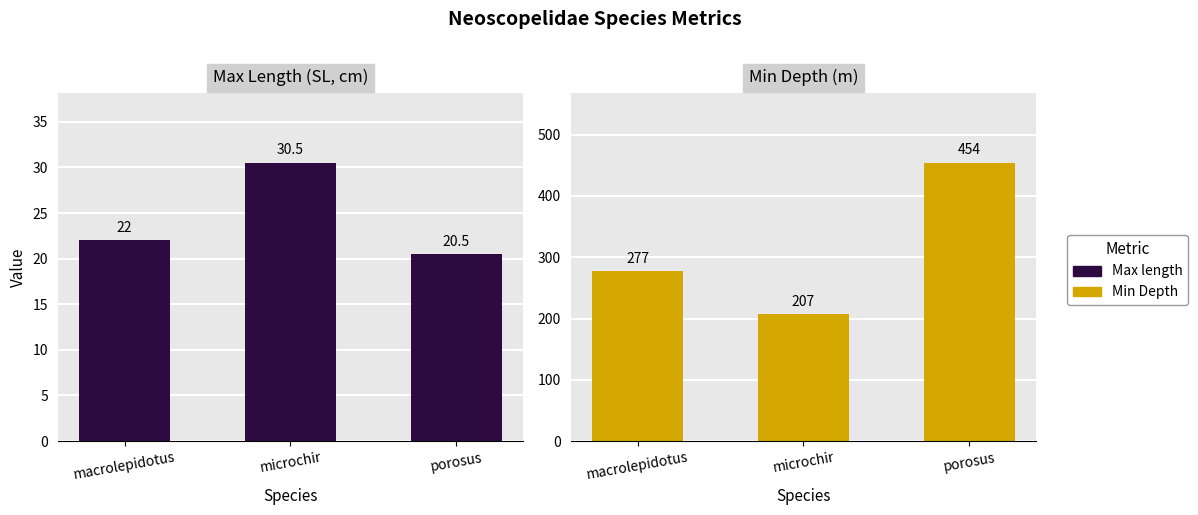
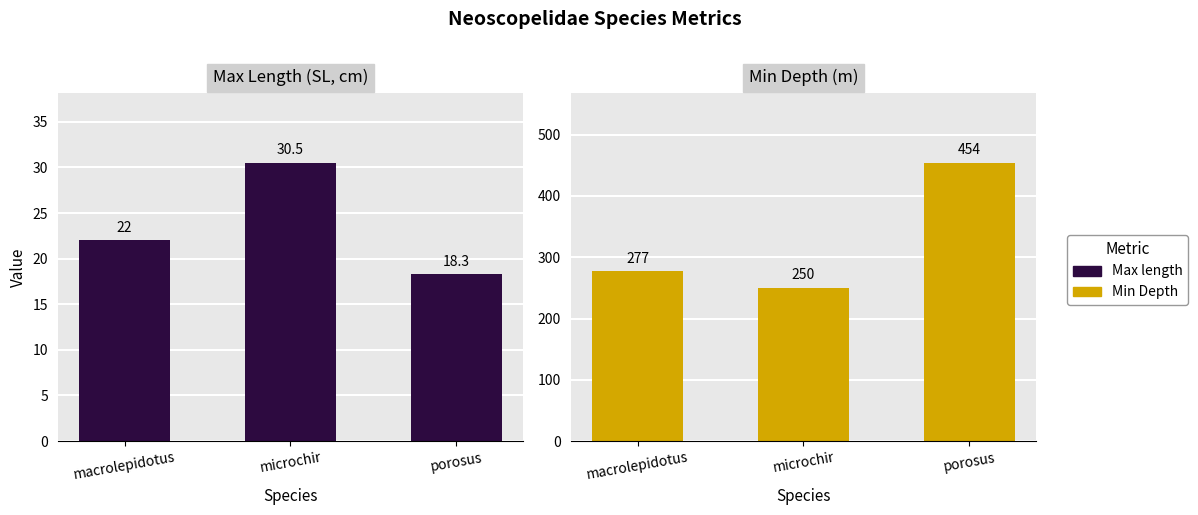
Max Length (SL, cm), porosus: 20.5 -> 18.3
Min Depth (m), microchir: 207 -> 250
